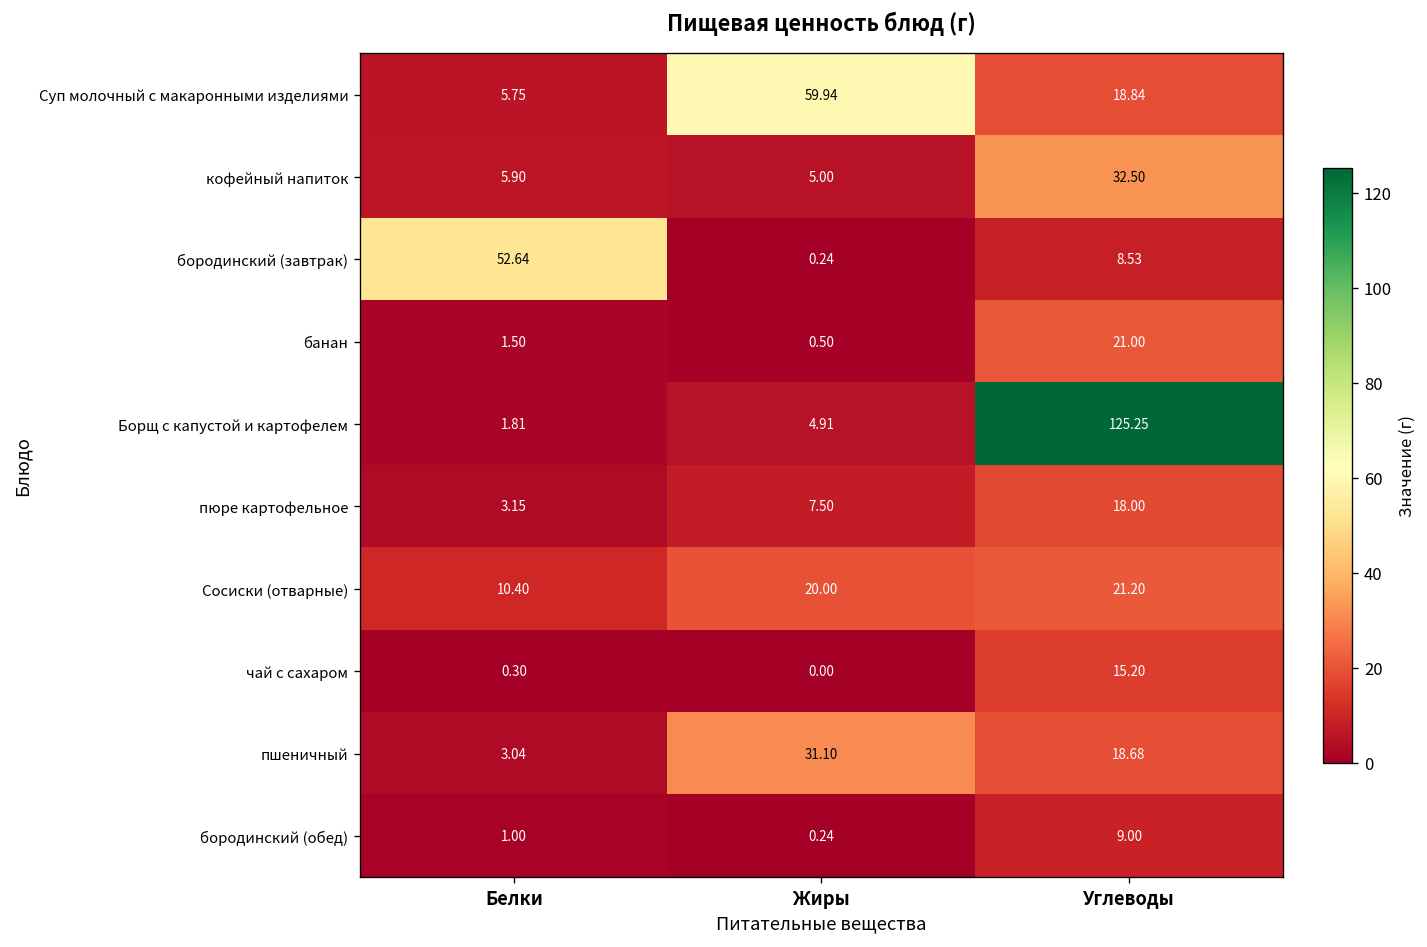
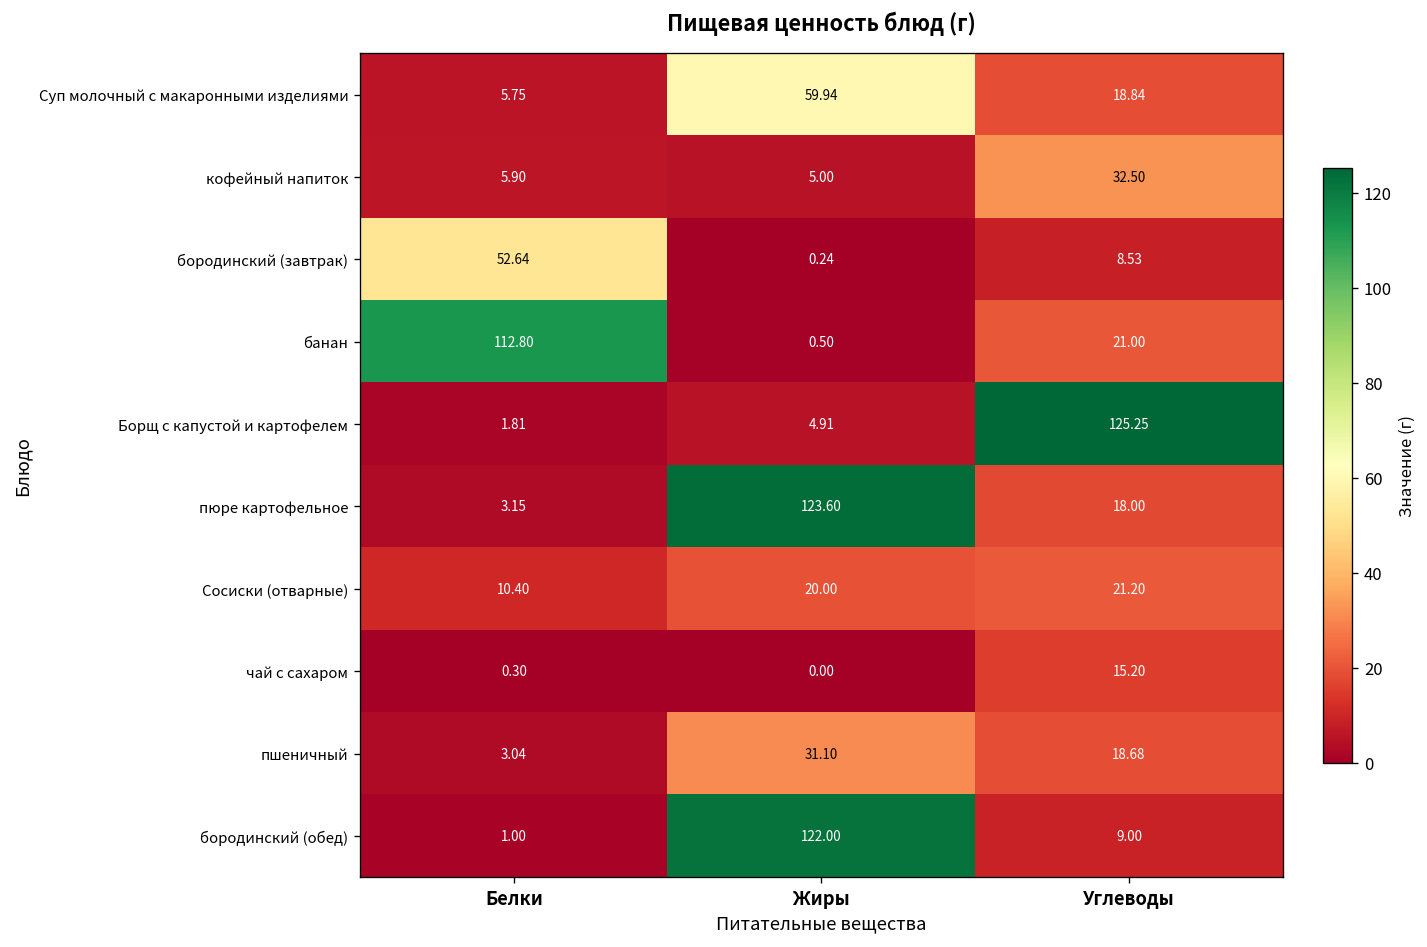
банан, Белки: 1.50 -> 112.80
пюре картофельное, Жиры: 7.50 -> 123.60
бородинский (обед), Жиры: 0.24 -> 122.00
